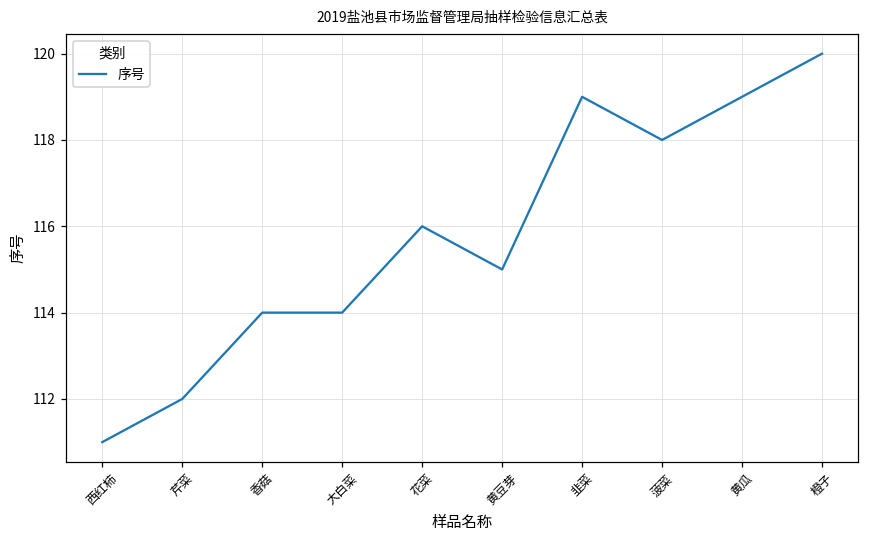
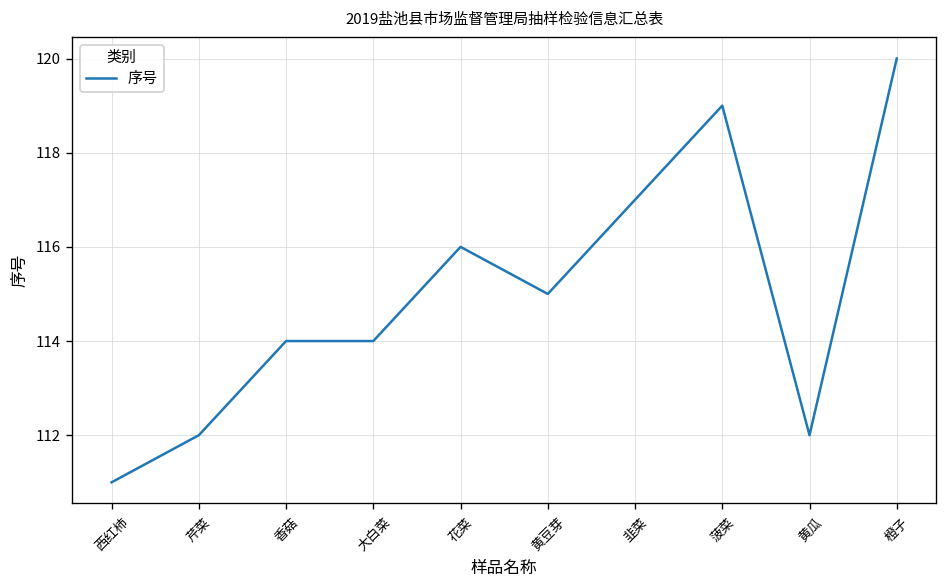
韭菜: 119 -> 117
菠菜: 118 -> 119
黄瓜: 119 -> 112
